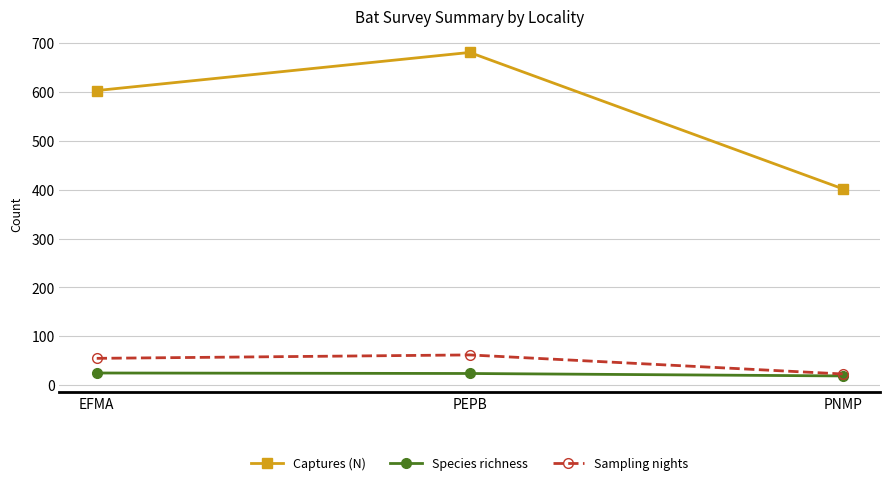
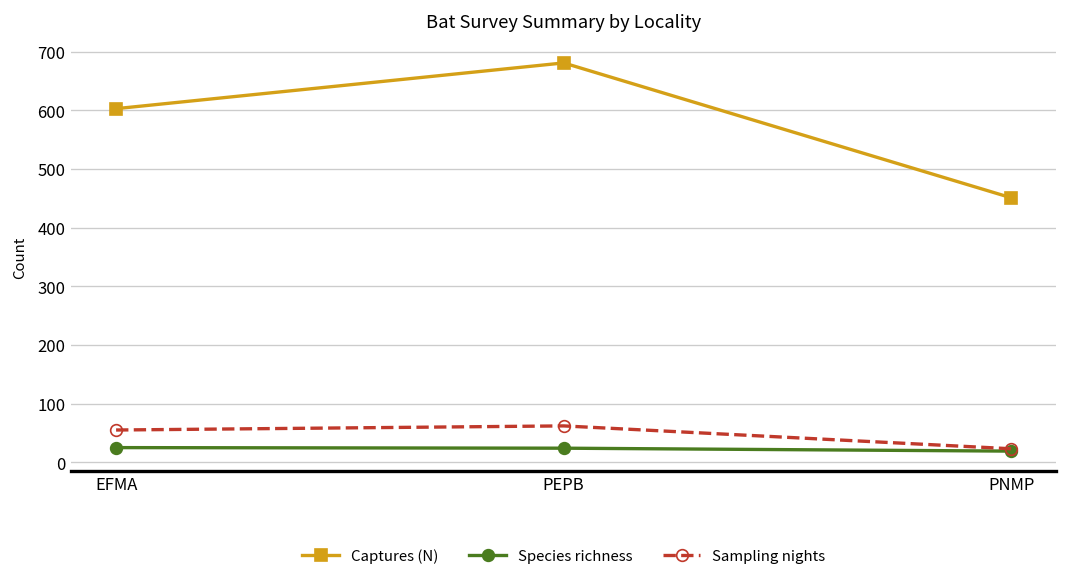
Captures (N), PNMP: 400 -> 450
